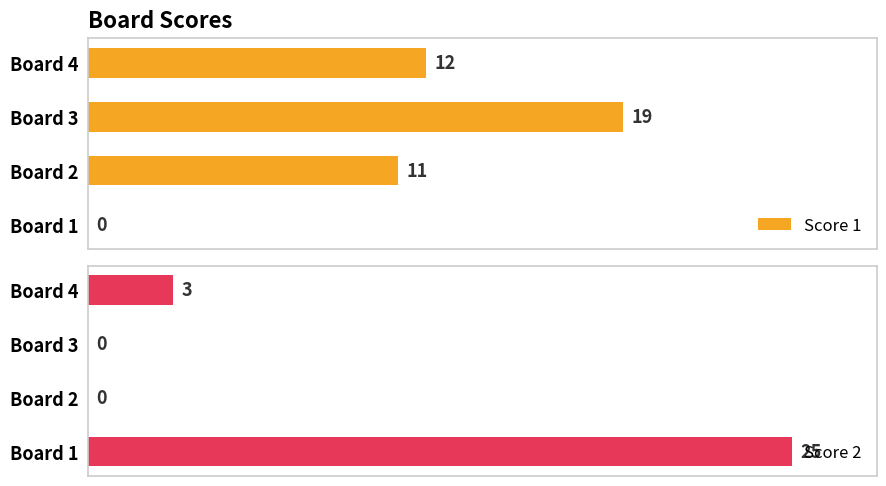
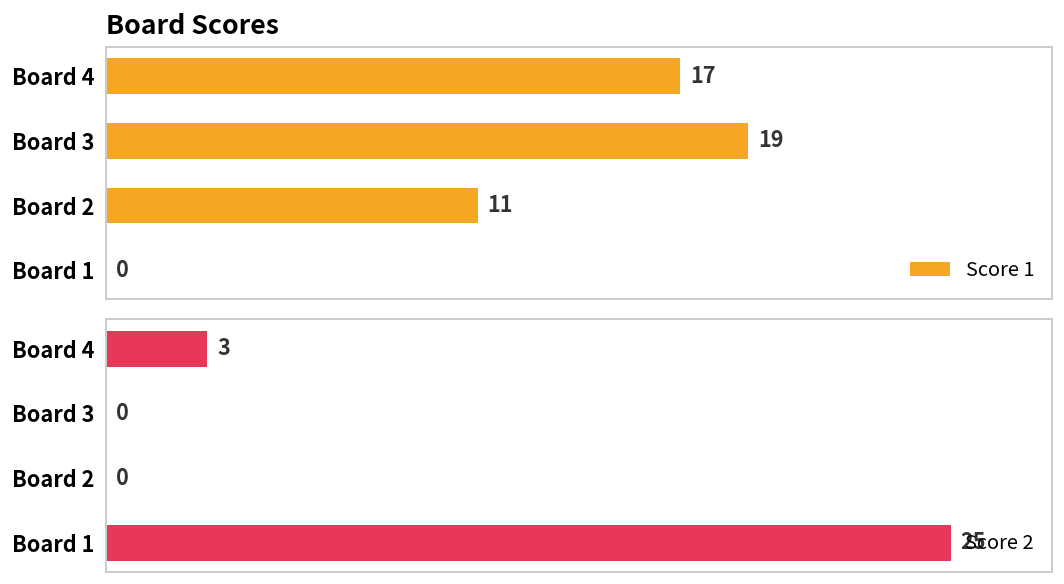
Board Scores, Board 4: 12 -> 17
